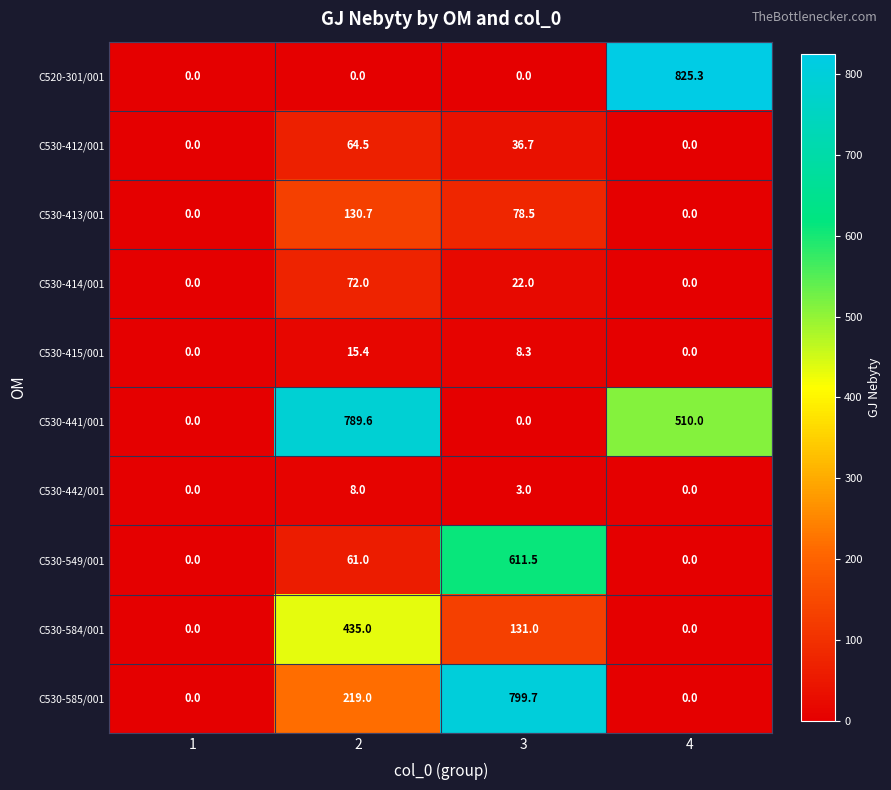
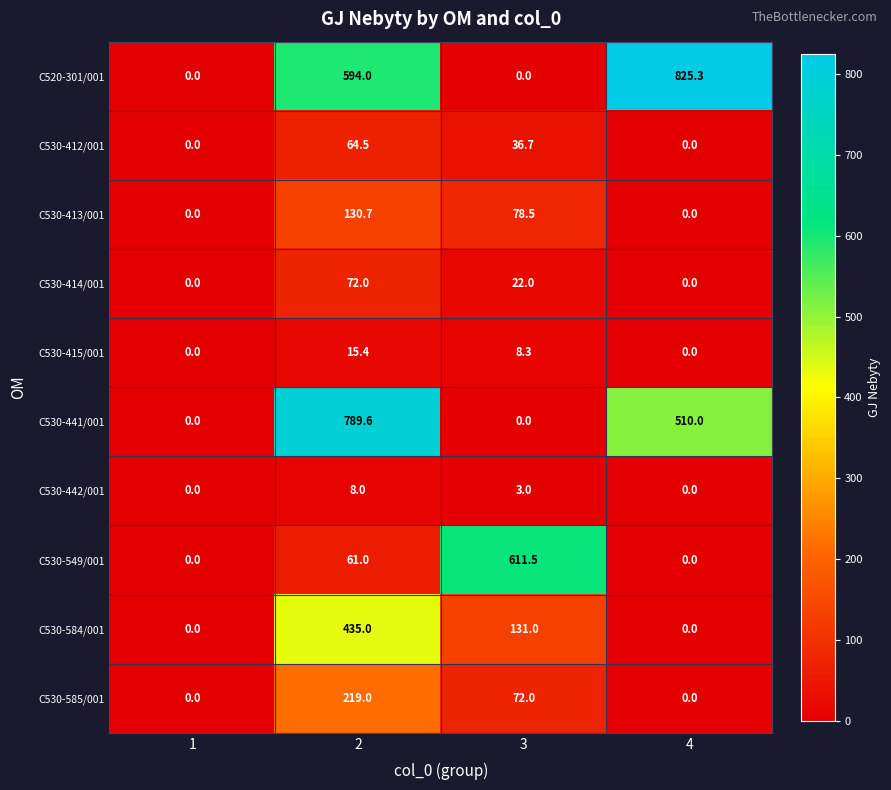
C520-301/001, 2: 0.0 -> 594.0
C530-585/001, 3: 799.7 -> 72.0
